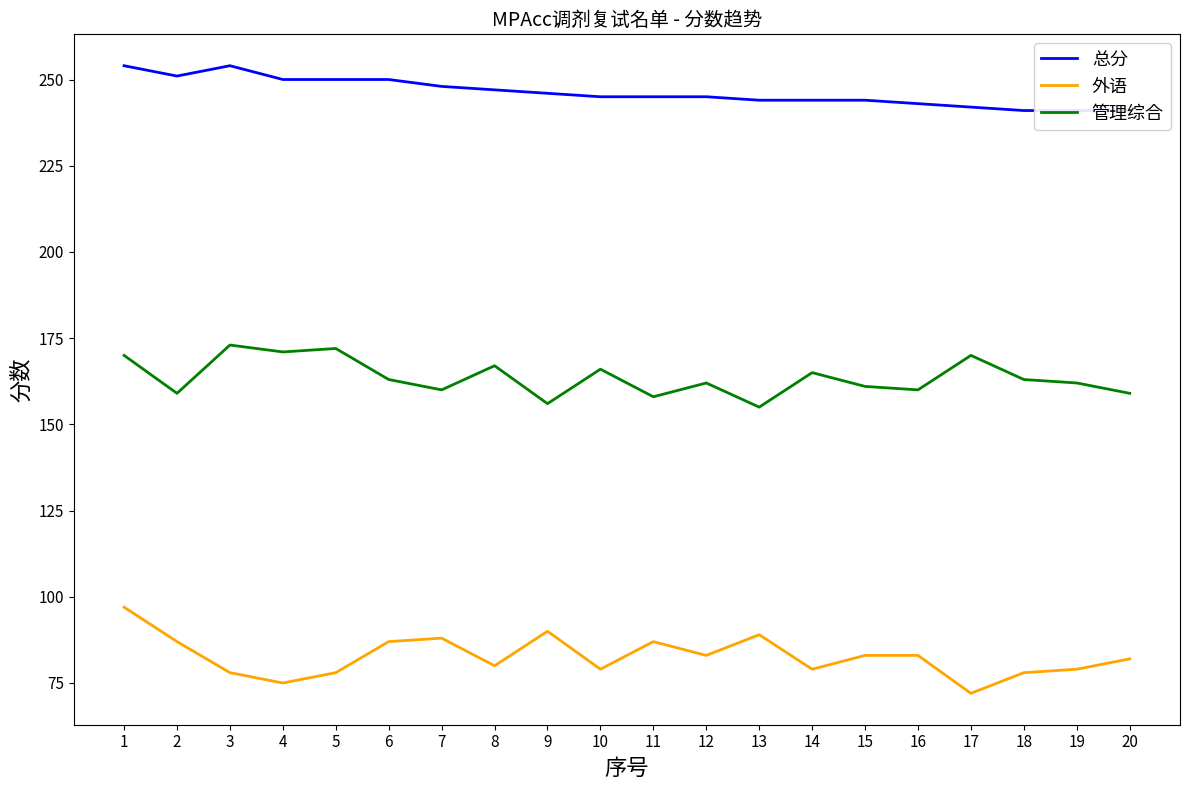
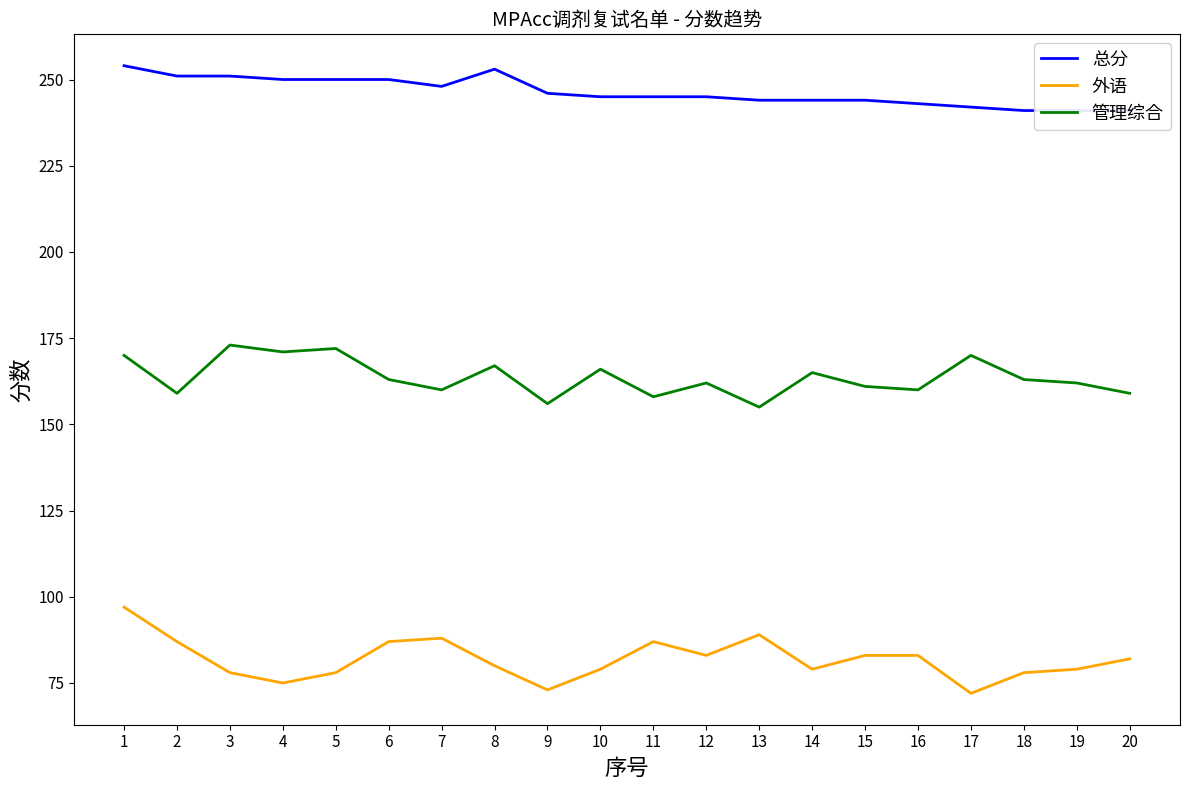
总分, 3: 254 -> 251
总分, 8: 247 -> 253
外语, 9: 90 -> 73
